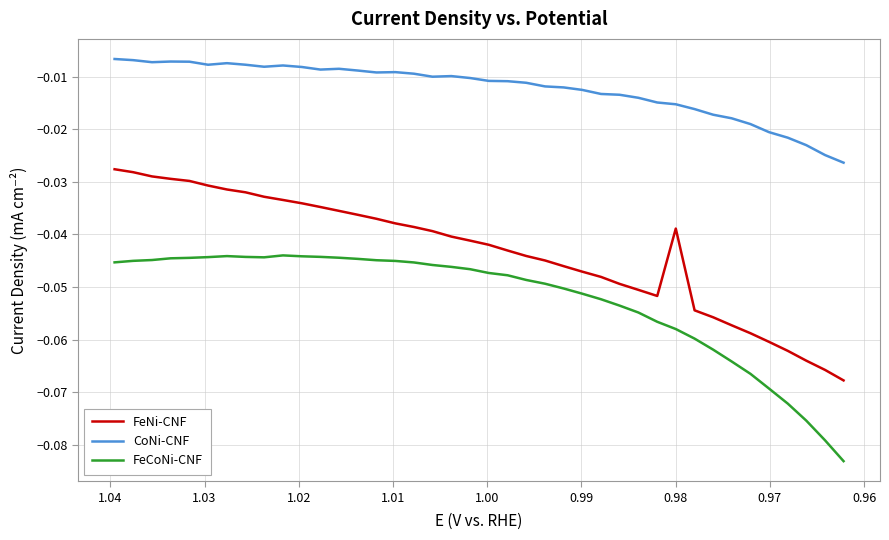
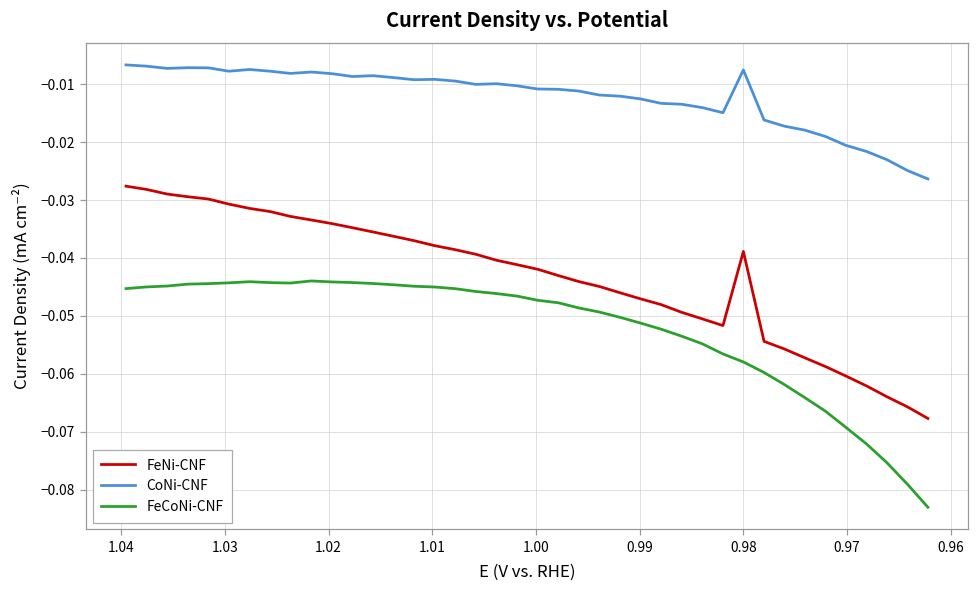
CoNi-CNF, 0.98: -0.015 -> -0.008
